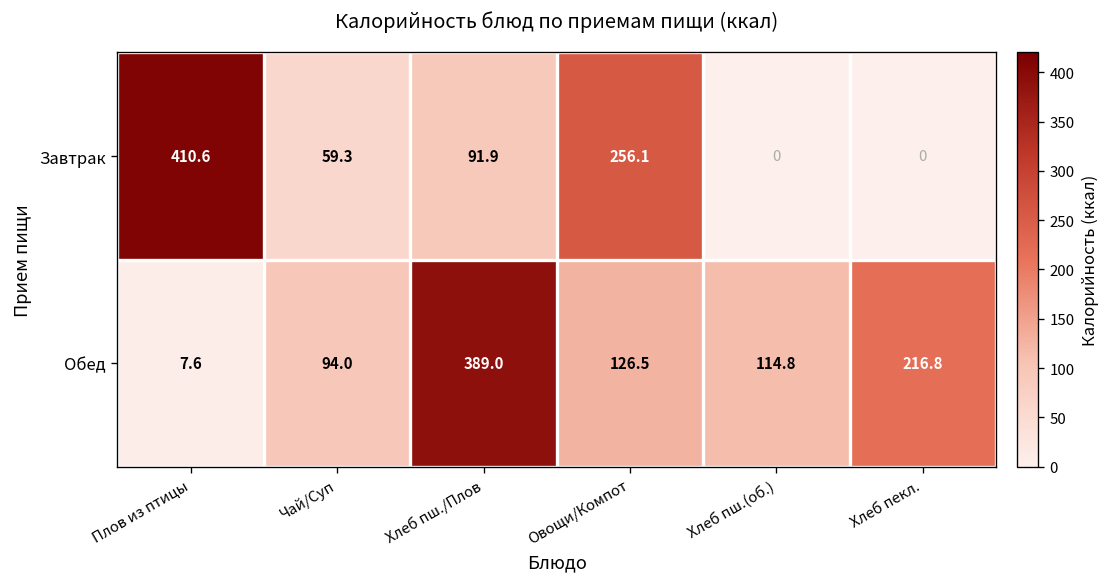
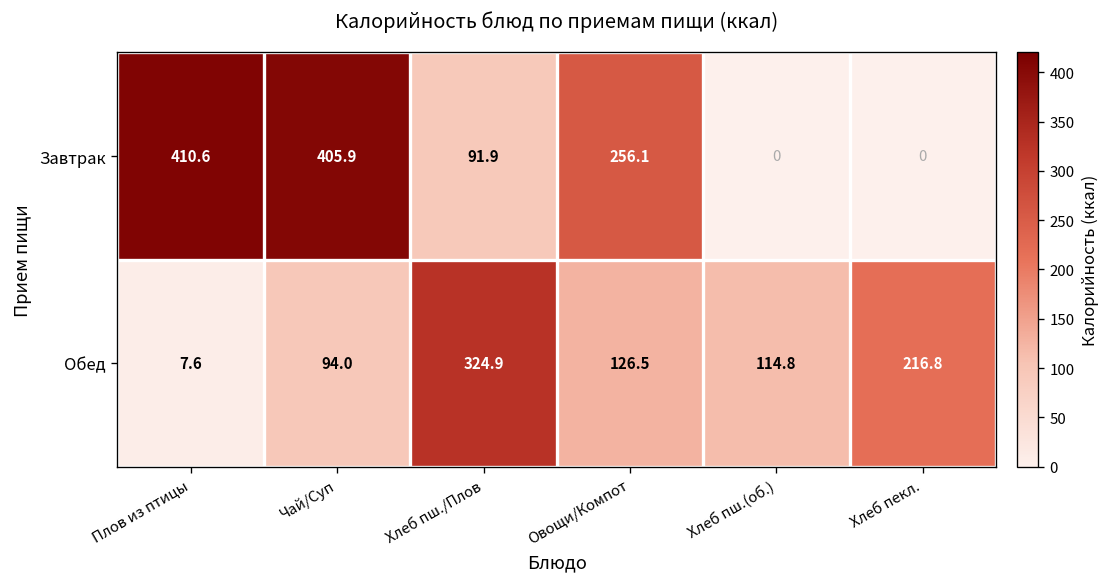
Завтрак, Чай/Суп: 59.3 -> 405.9
Обед, Хлеб пш./Плов: 389.0 -> 324.9
